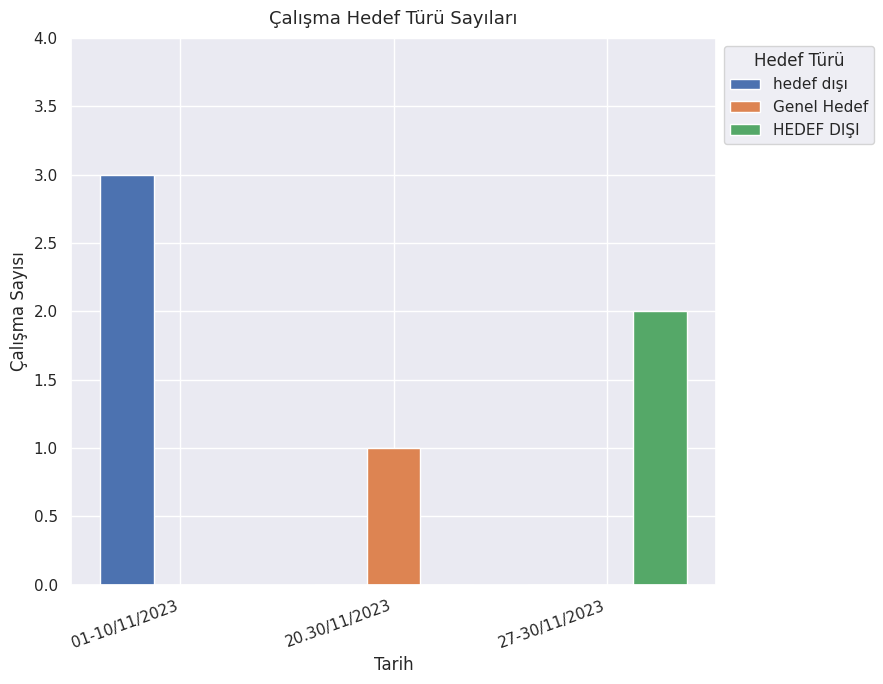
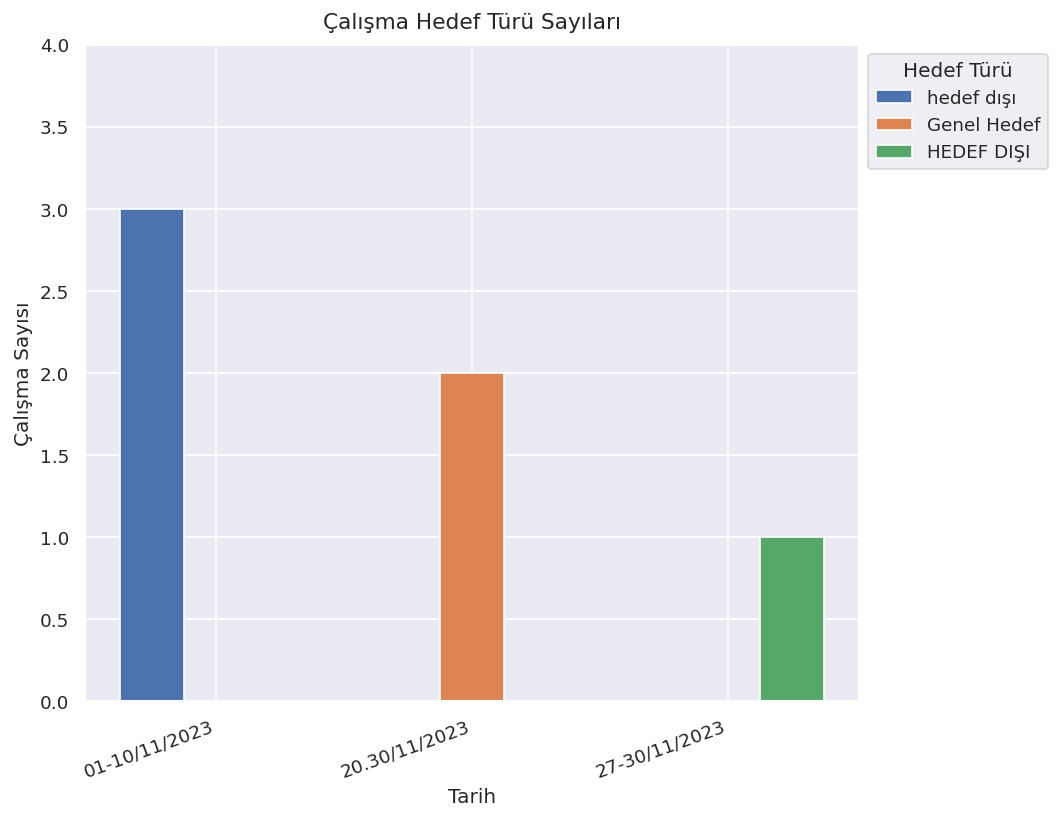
Genel Hedef, 20.30/11/2023: 1 -> 2
HEDEF DIŞI, 27-30/11/2023: 2 -> 1
